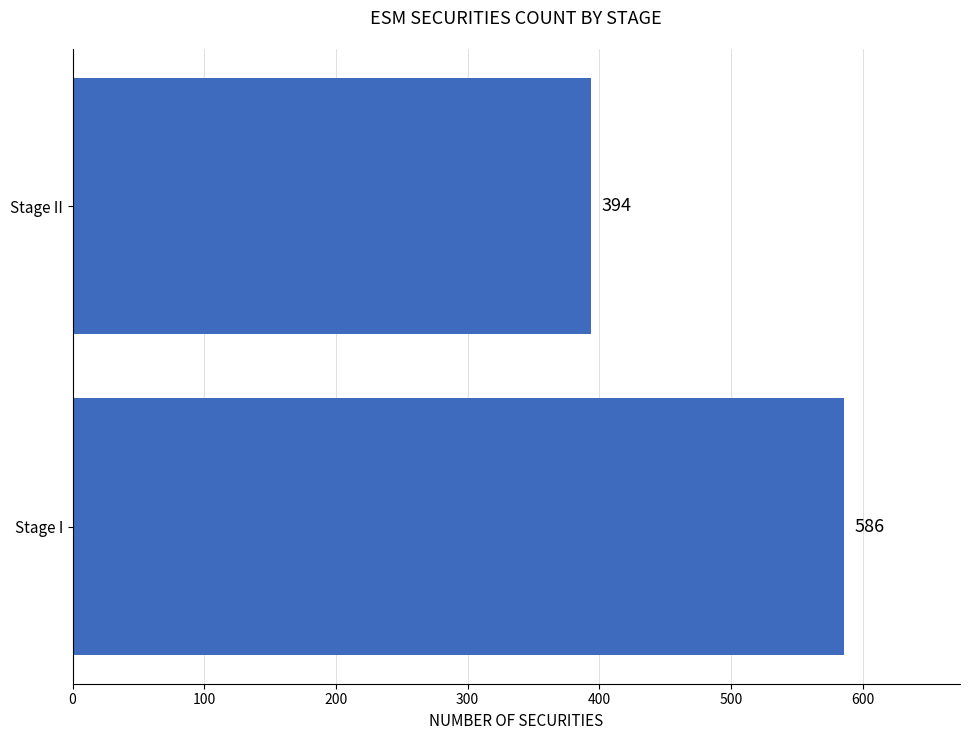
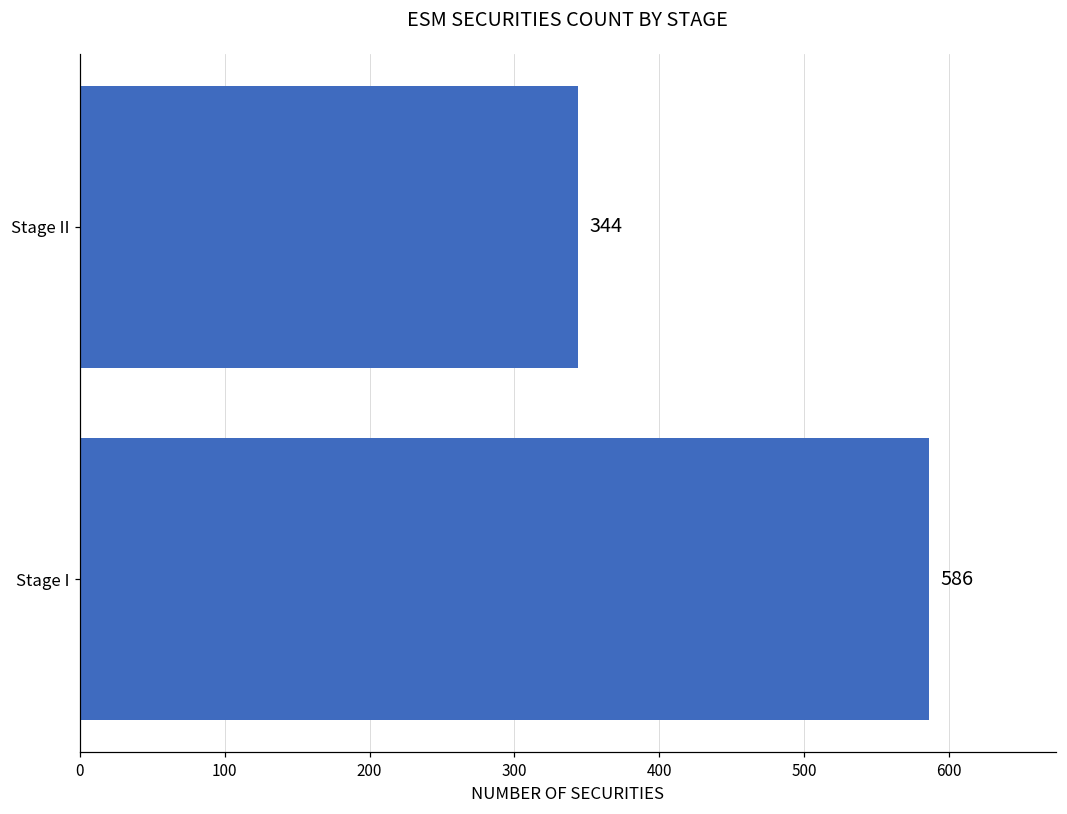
Stage II: 394 -> 344
